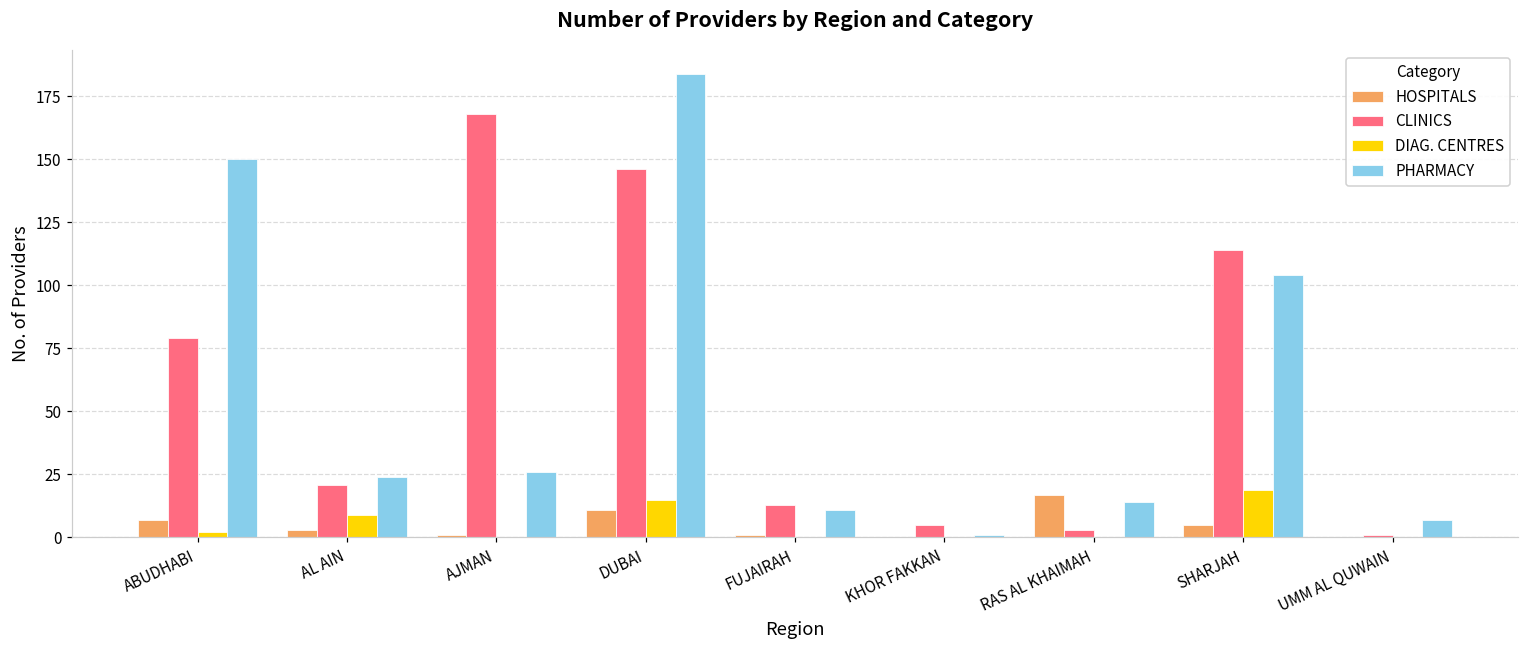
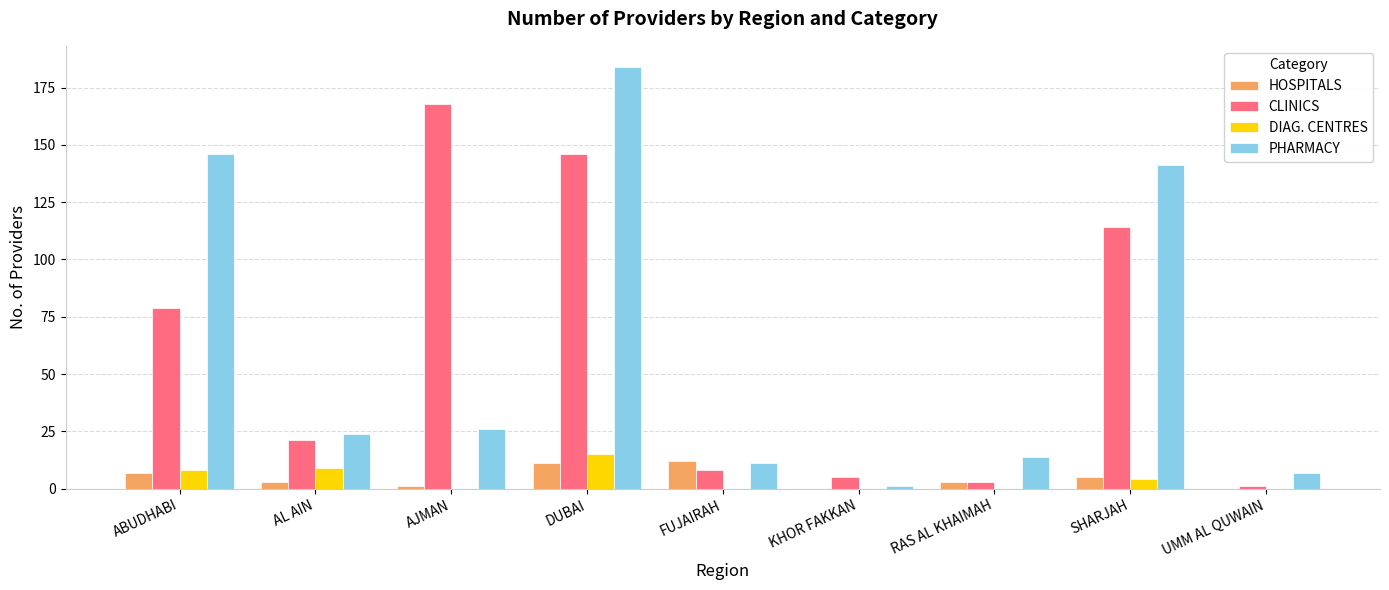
DIAG. CENTRES, ABUDHABI: 2 -> 8
PHARMACY, ABUDHABI: 150 -> 146
HOSPITALS, FUJAIRAH: 1 -> 12
CLINICS, FUJAIRAH: 13 -> 8
HOSPITALS, RAS AL KHAIMAH: 17 -> 3
DIAG. CENTRES, SHARJAH: 19 -> 4
PHARMACY, SHARJAH: 104 -> 141
